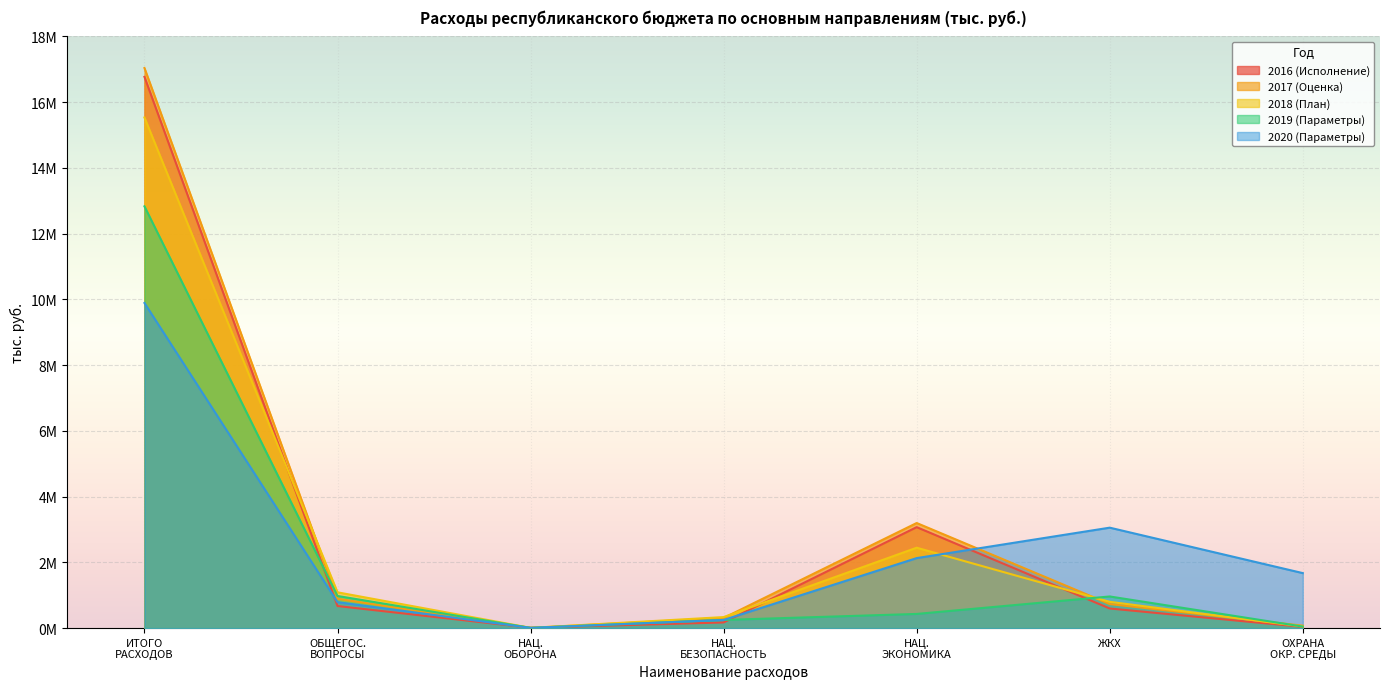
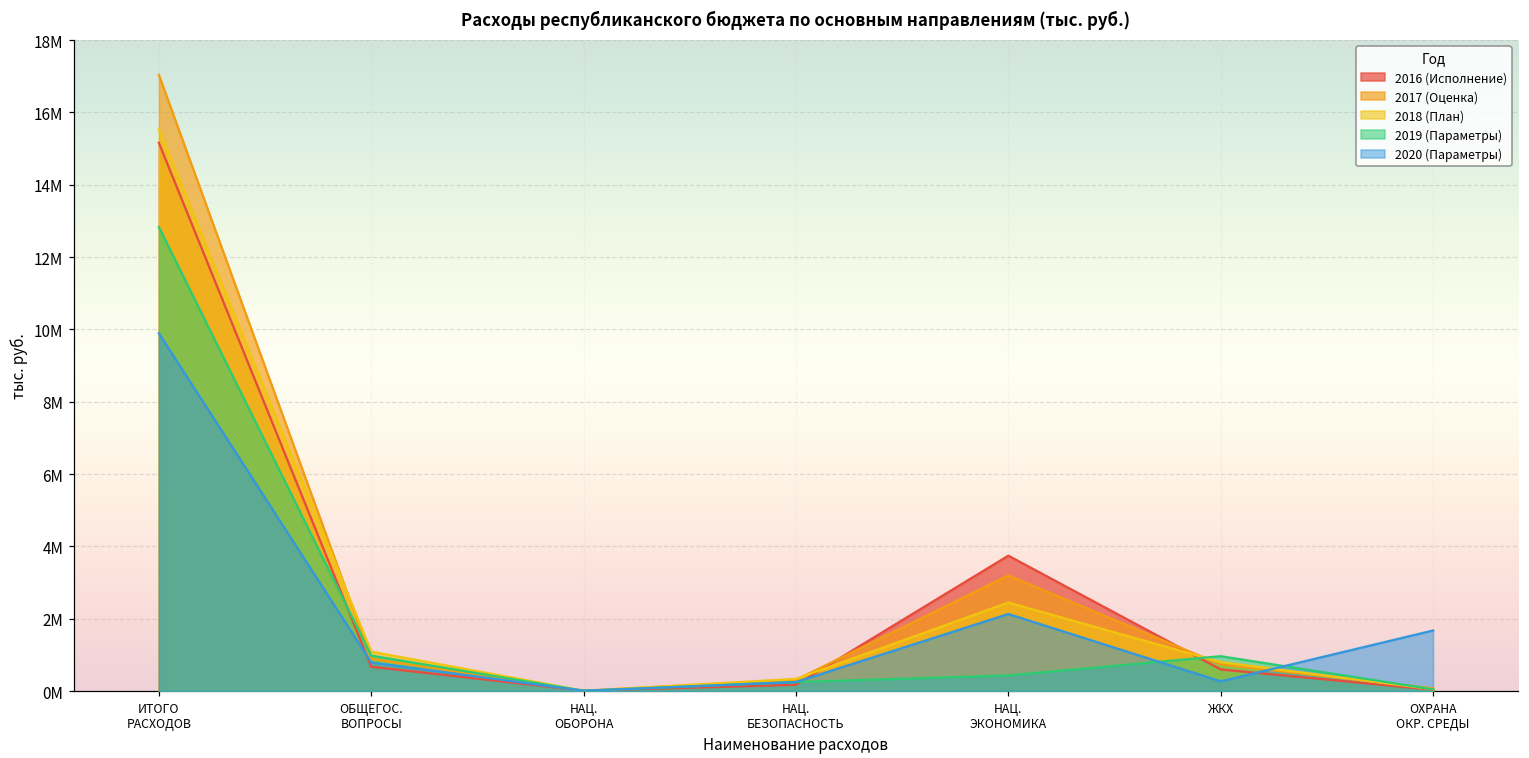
2016 (Исполнение), ИТОГО РАСХОДОВ: 16800000 -> 15200000
2016 (Исполнение), НАЦ. ЭКОНОМИКА: 3100000 -> 3700000
2020 (Параметры), ЖКХ: 3100000 -> 300000
